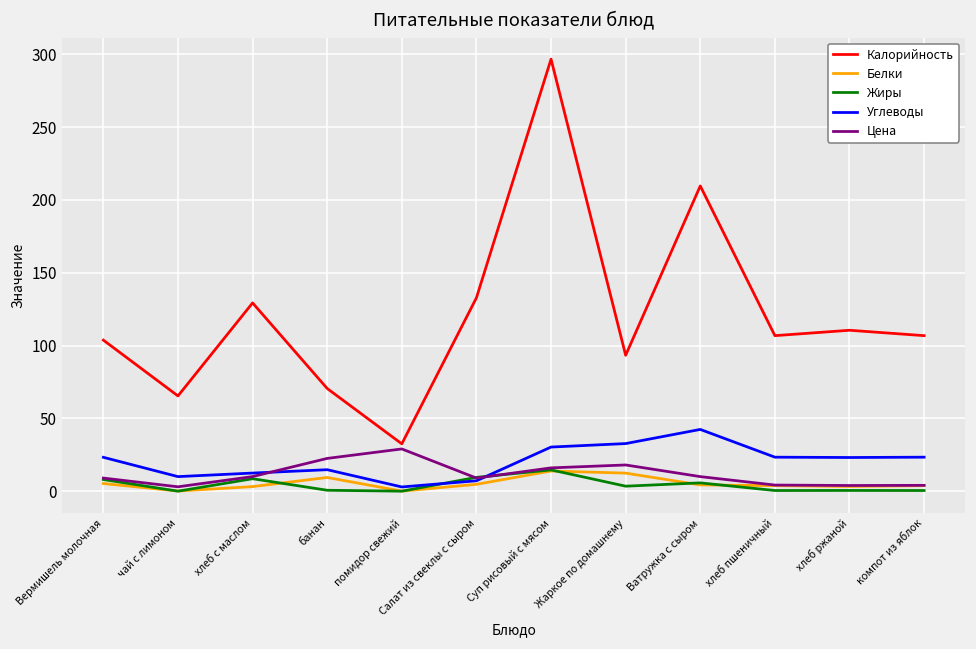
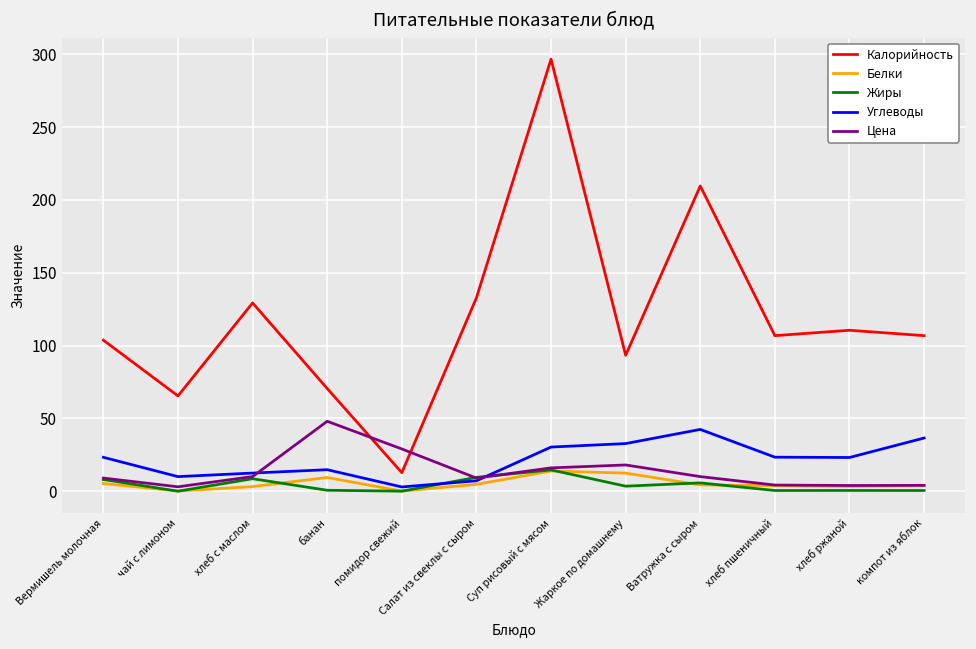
Цена, банан: 23 -> 48
Калорийность, помидор свежий: 33 -> 13
Углеводы, компот из яблок: 23 -> 37
